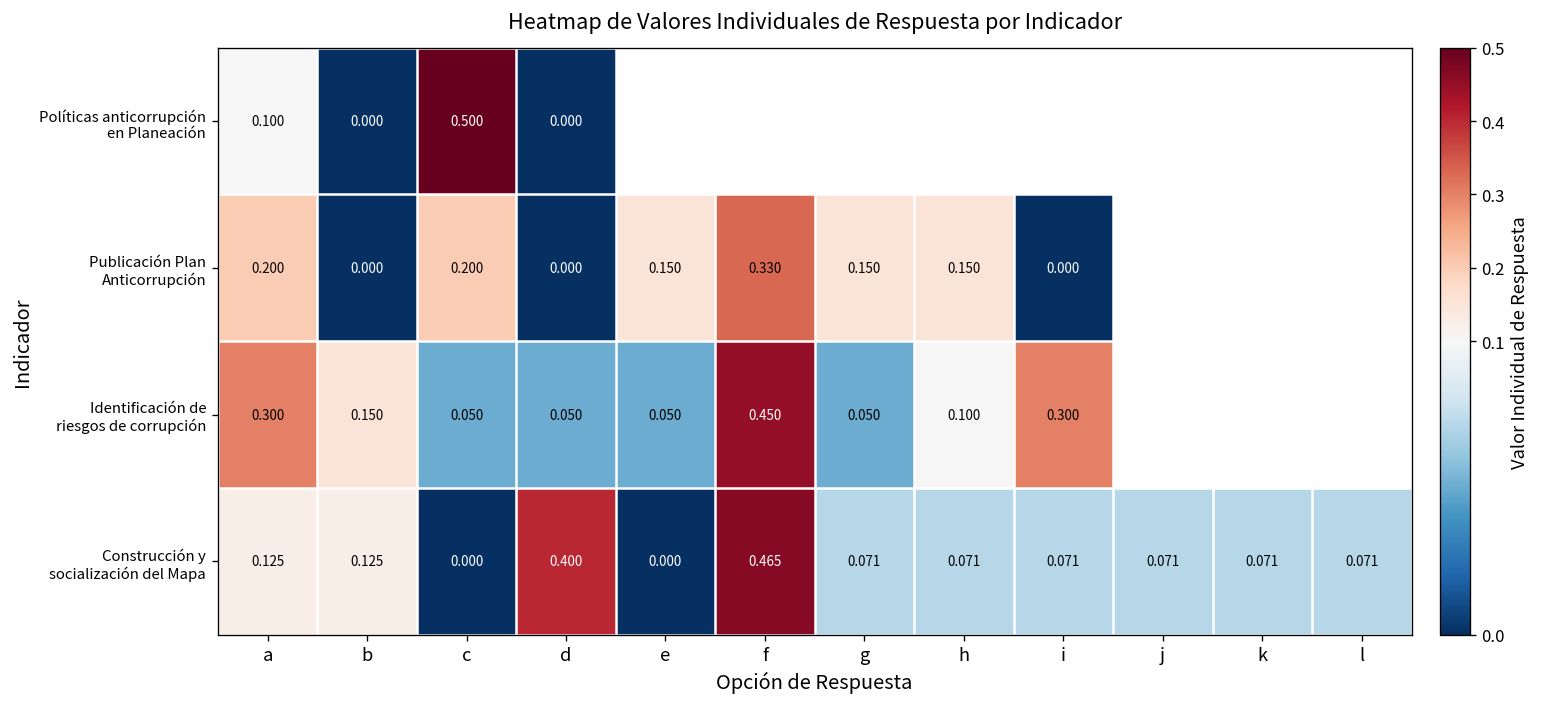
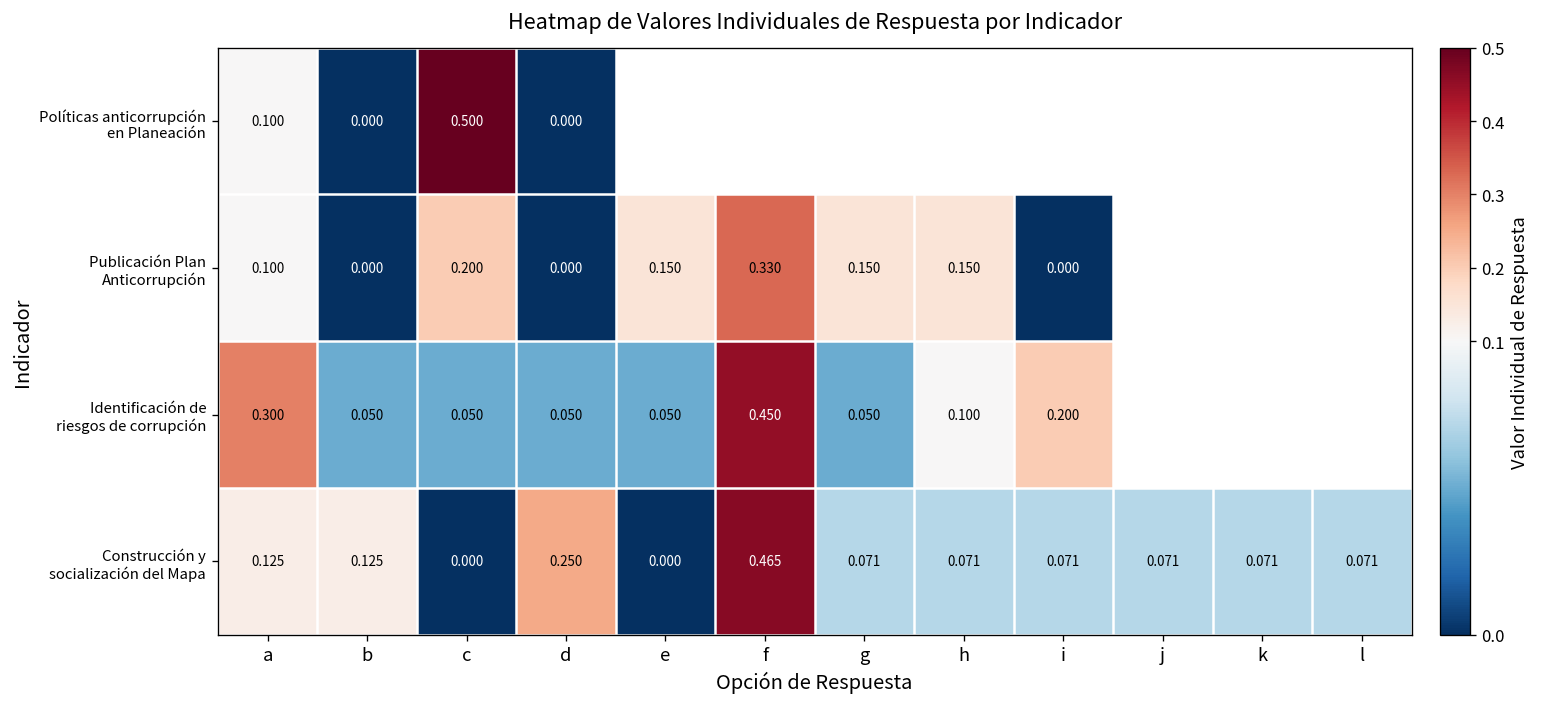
Publicación Plan Anticorrupción, a: 0.200 -> 0.100
Identificación de riesgos de corrupción, b: 0.150 -> 0.050
Identificación de riesgos de corrupción, i: 0.300 -> 0.200
Construcción y socialización del Mapa, d: 0.400 -> 0.250
